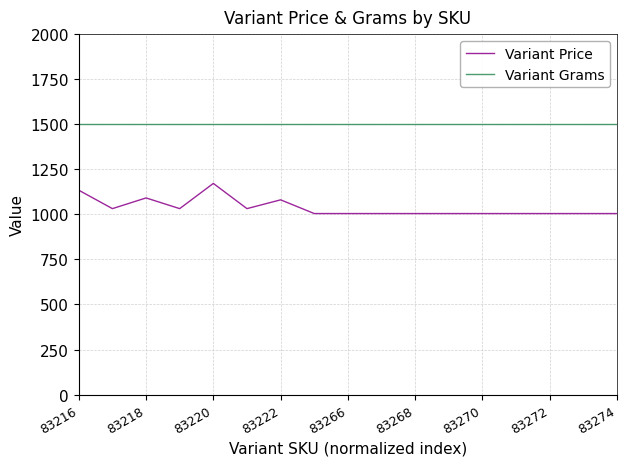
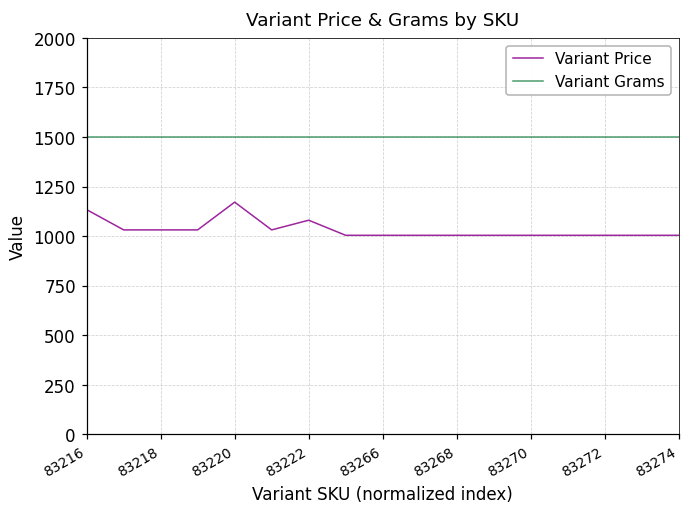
Variant Price, 83218: 1090 -> 1030
